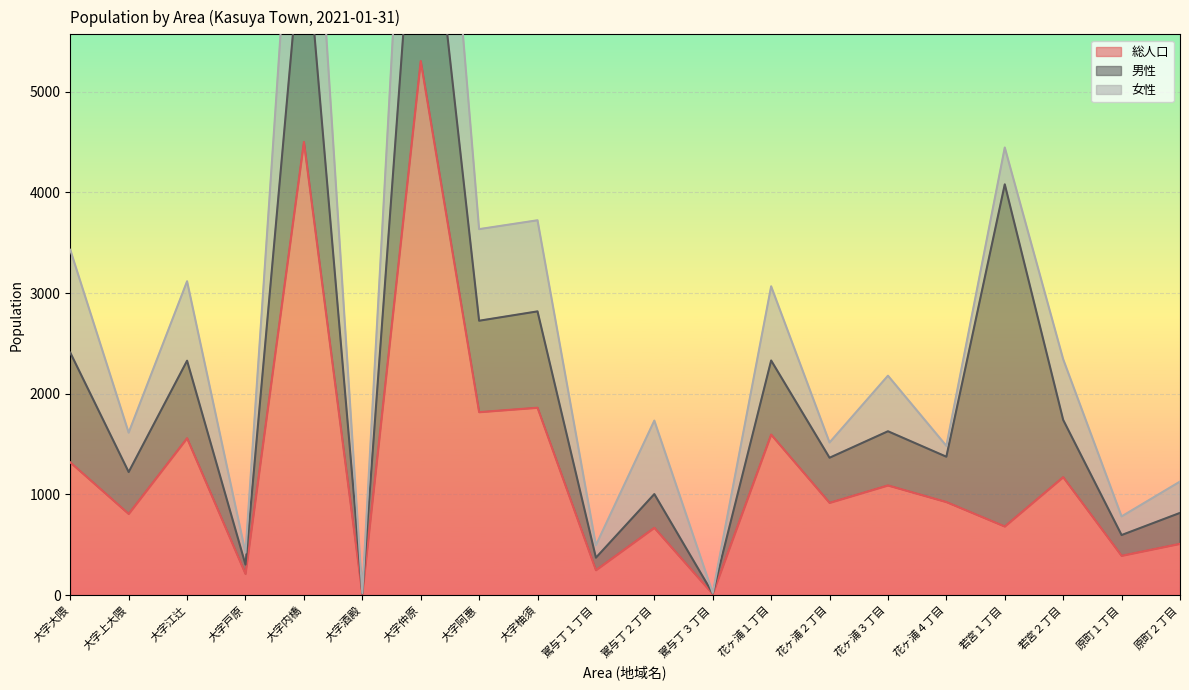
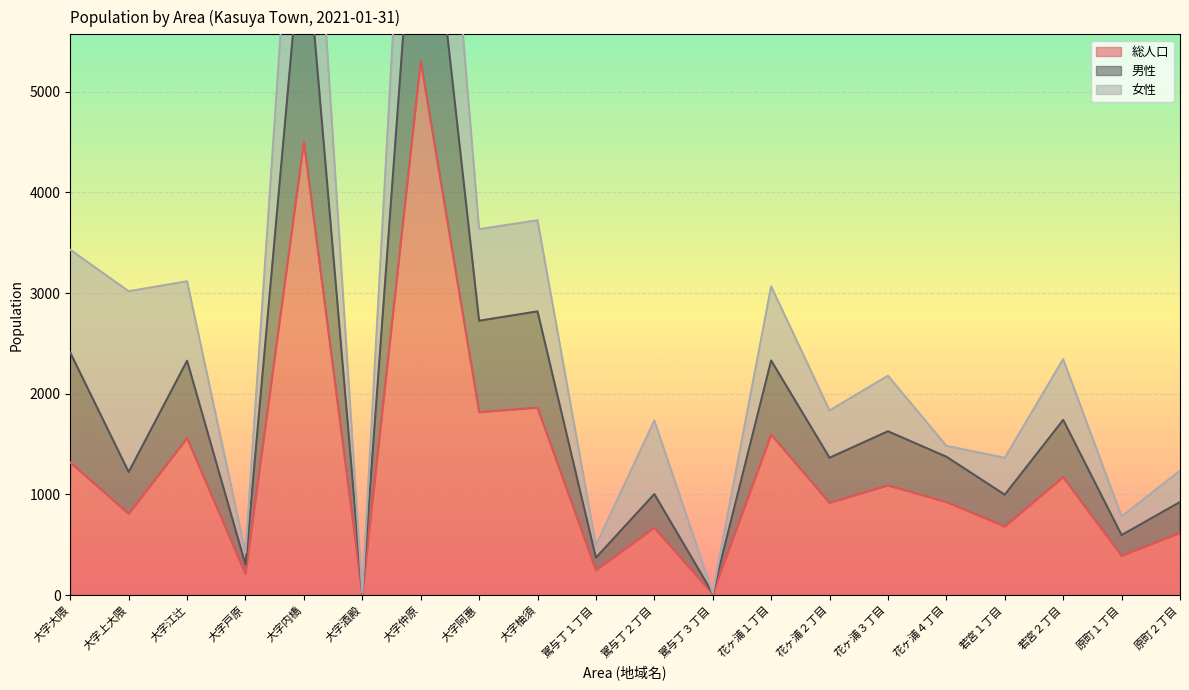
女性, 大字上大隈: 390 -> 1800
女性, 花ヶ浦２丁目: 150 -> 470
男性, 若宮１丁目: 3400 -> 320
総人口, 原町２丁目: 510 -> 620
